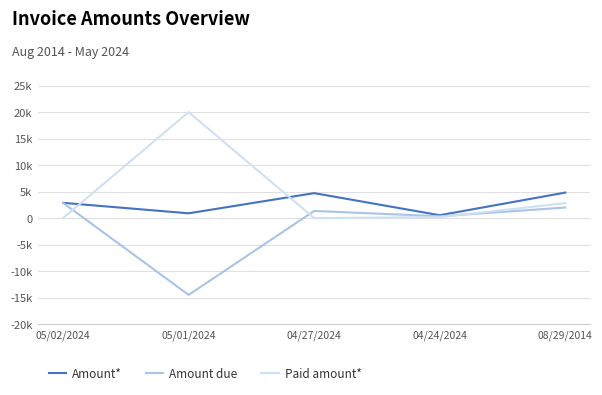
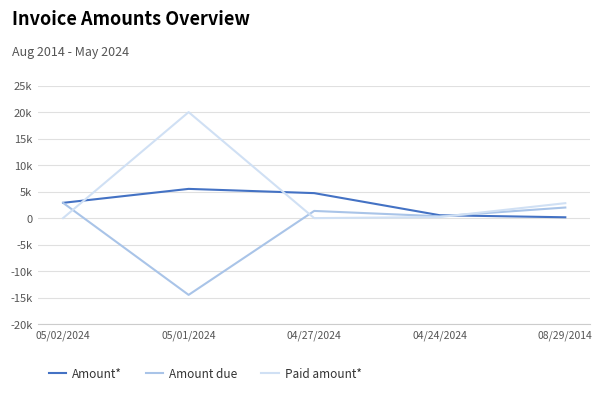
Amount*, 05/01/2024: 1000 -> 6000
Amount*, 08/29/2014: 5000 -> 0
